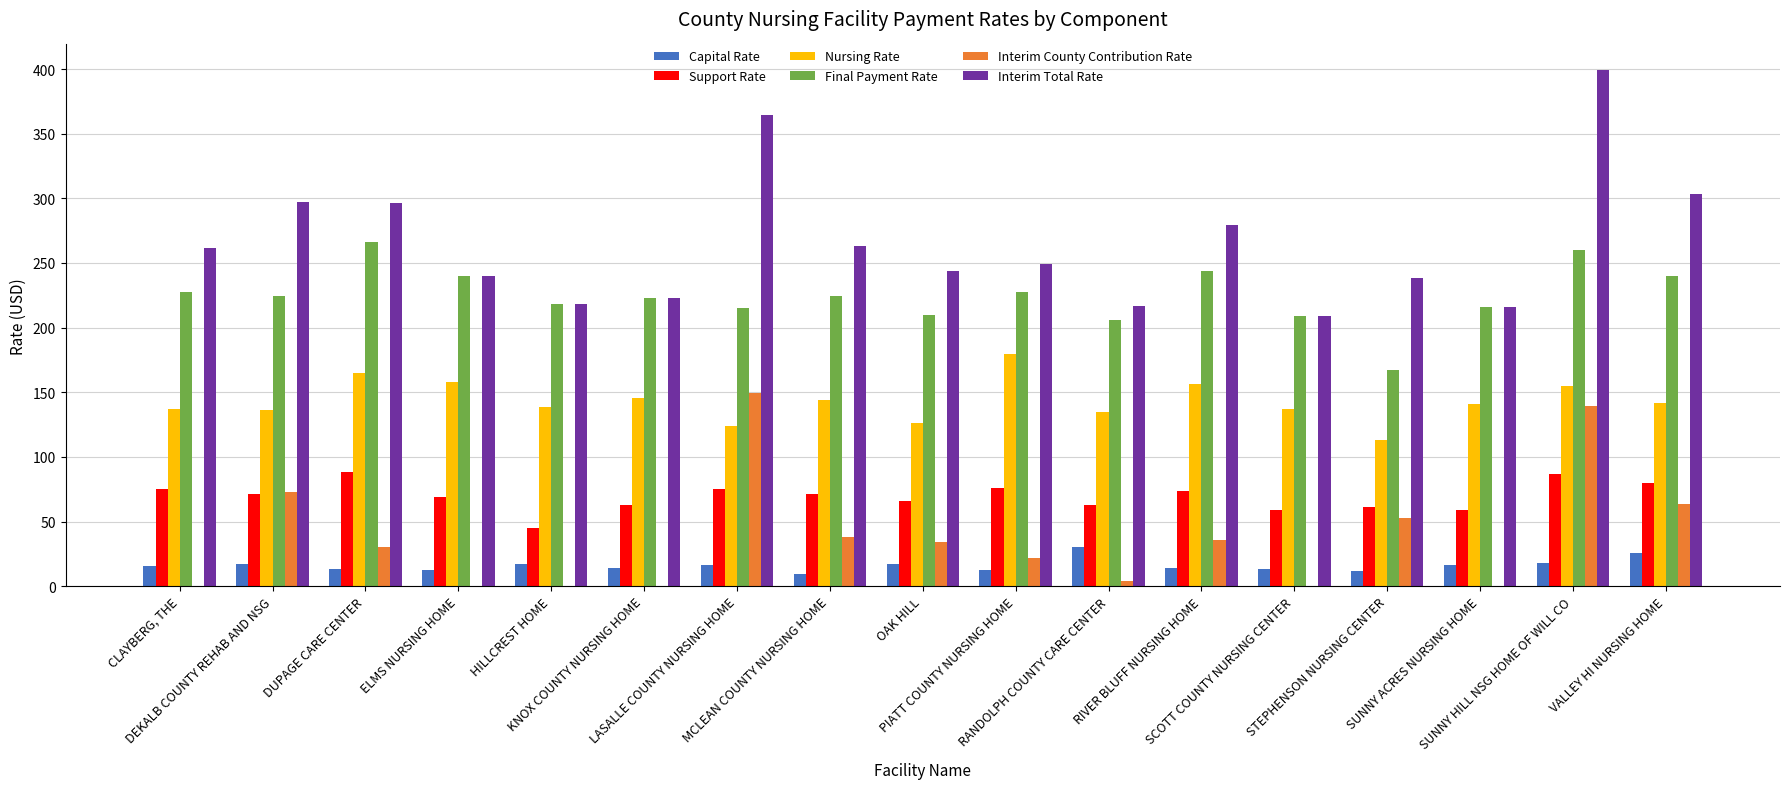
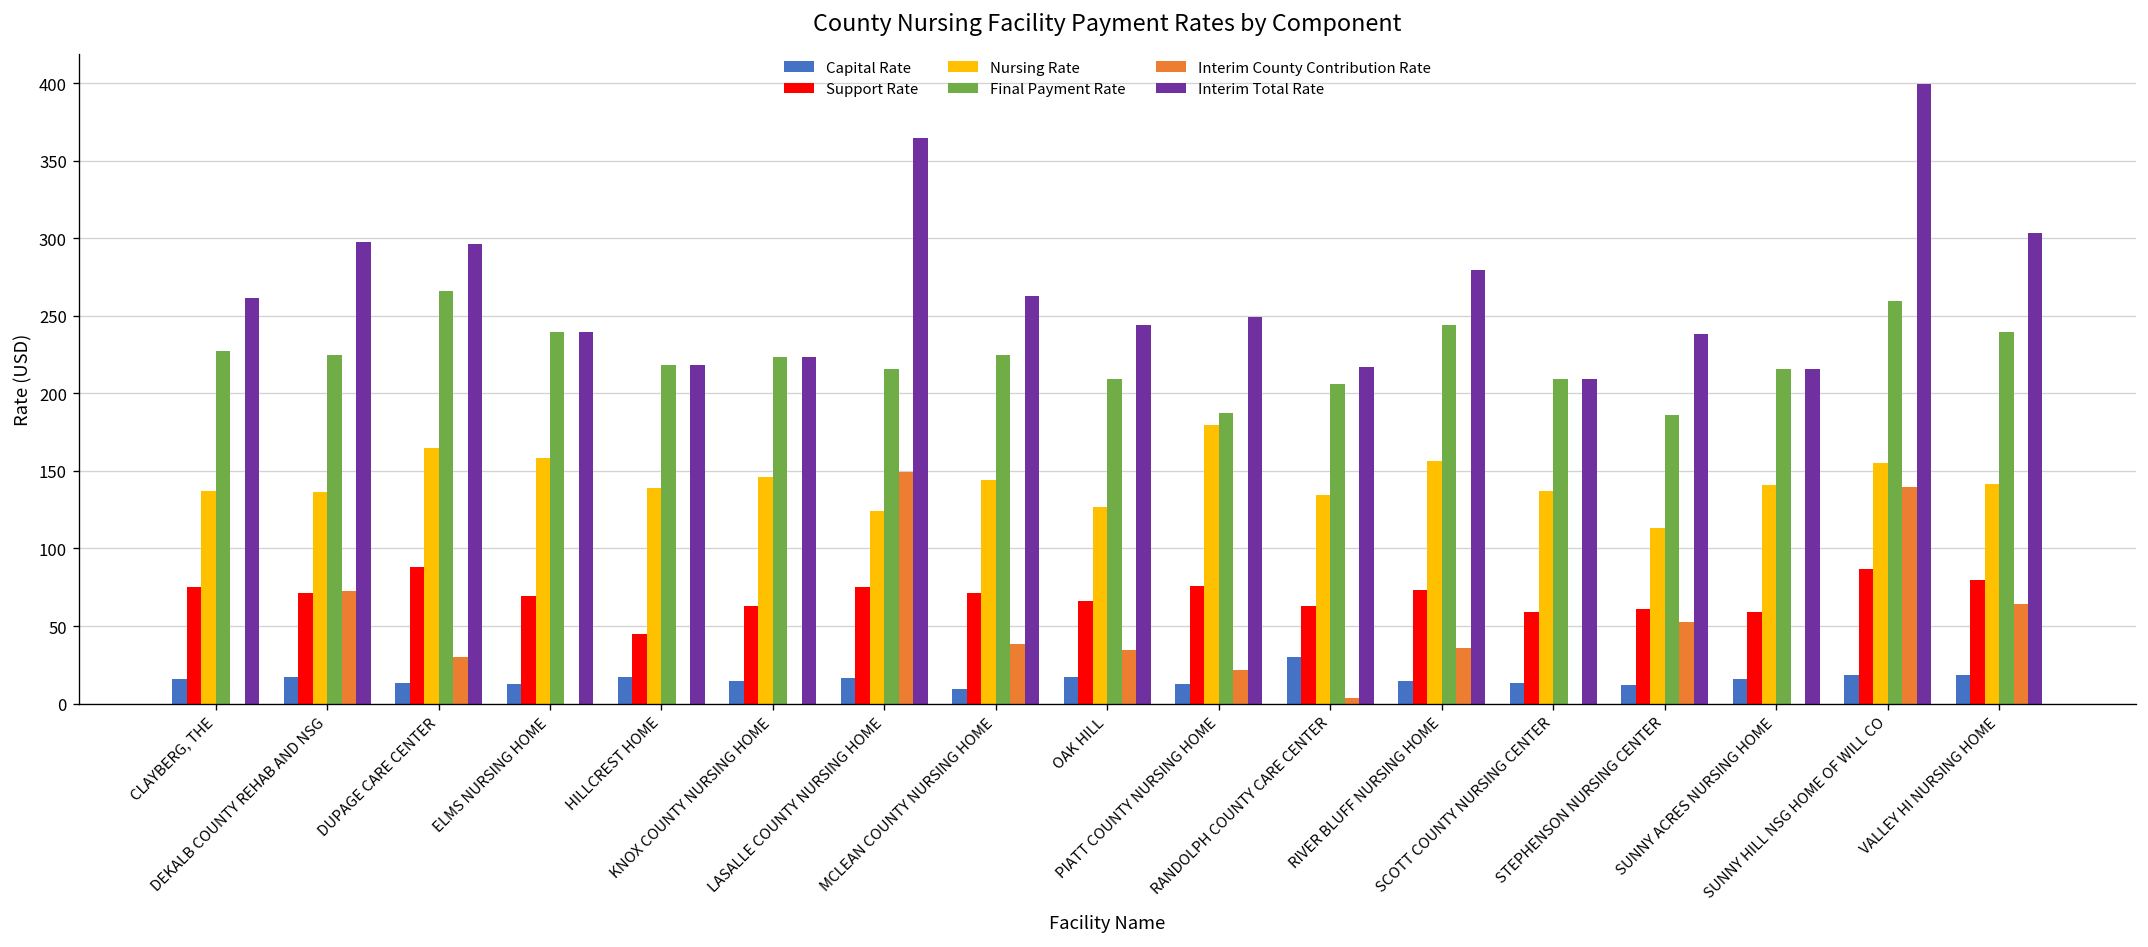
Final Payment Rate, PIATT COUNTY NURSING HOME: 228 -> 188
Final Payment Rate, STEPHENSON NURSING CENTER: 167 -> 186
Capital Rate, VALLEY HI NURSING HOME: 26 -> 18
